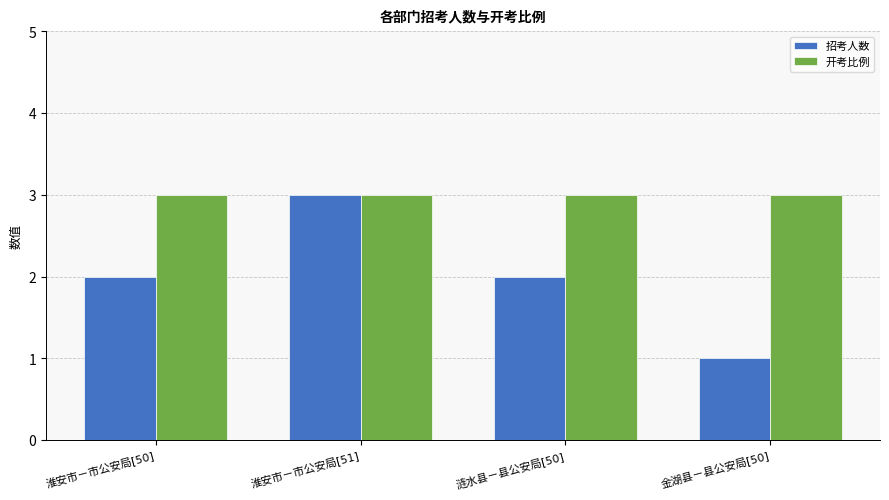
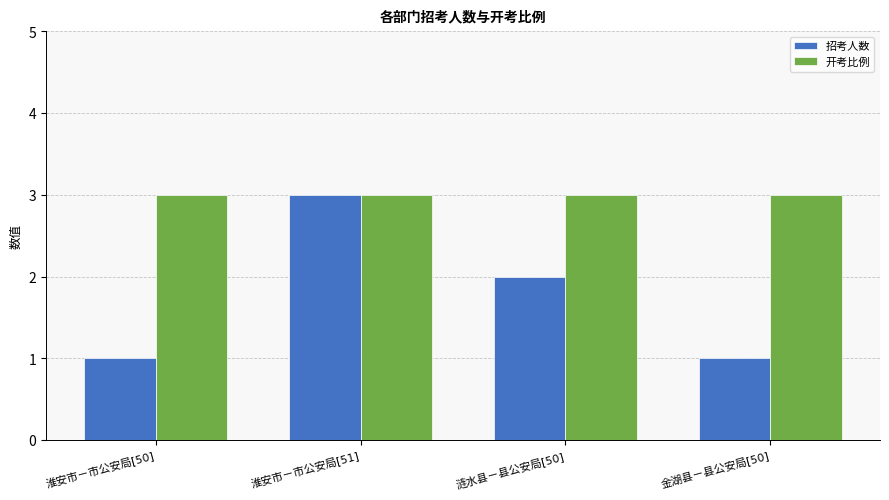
招考人数, 淮安市－市公安局[50]: 2 -> 1
